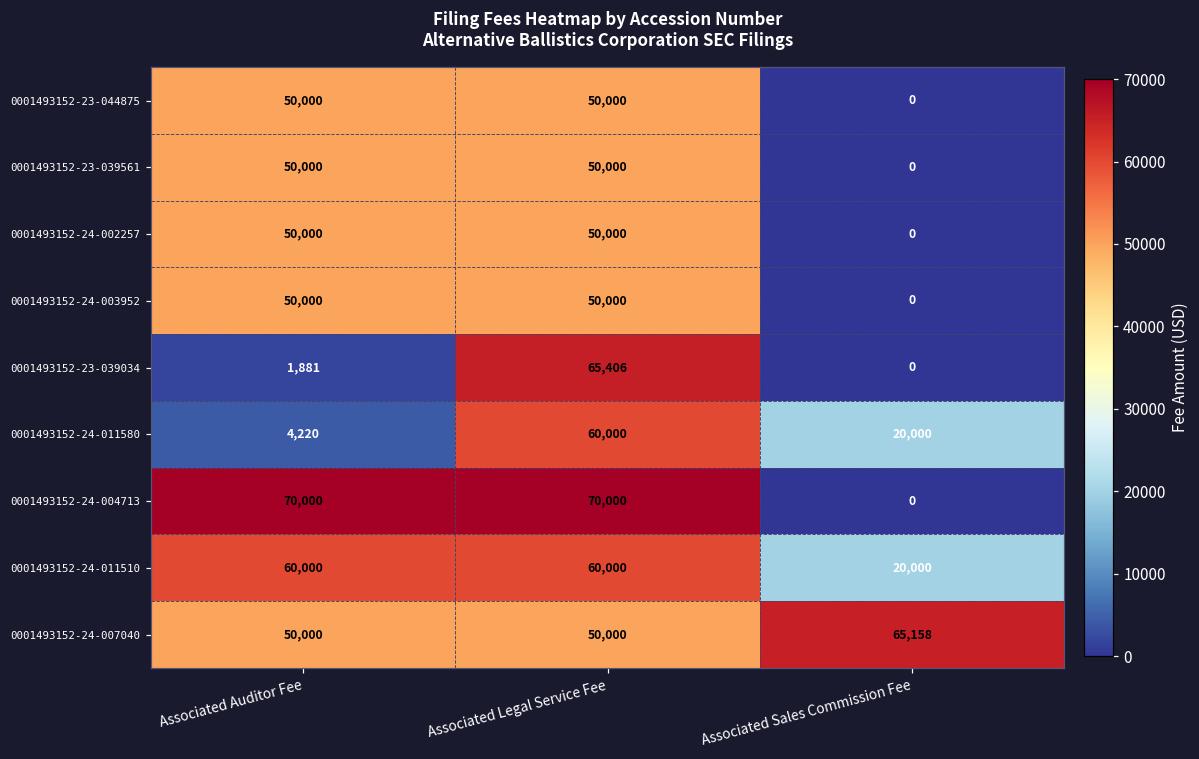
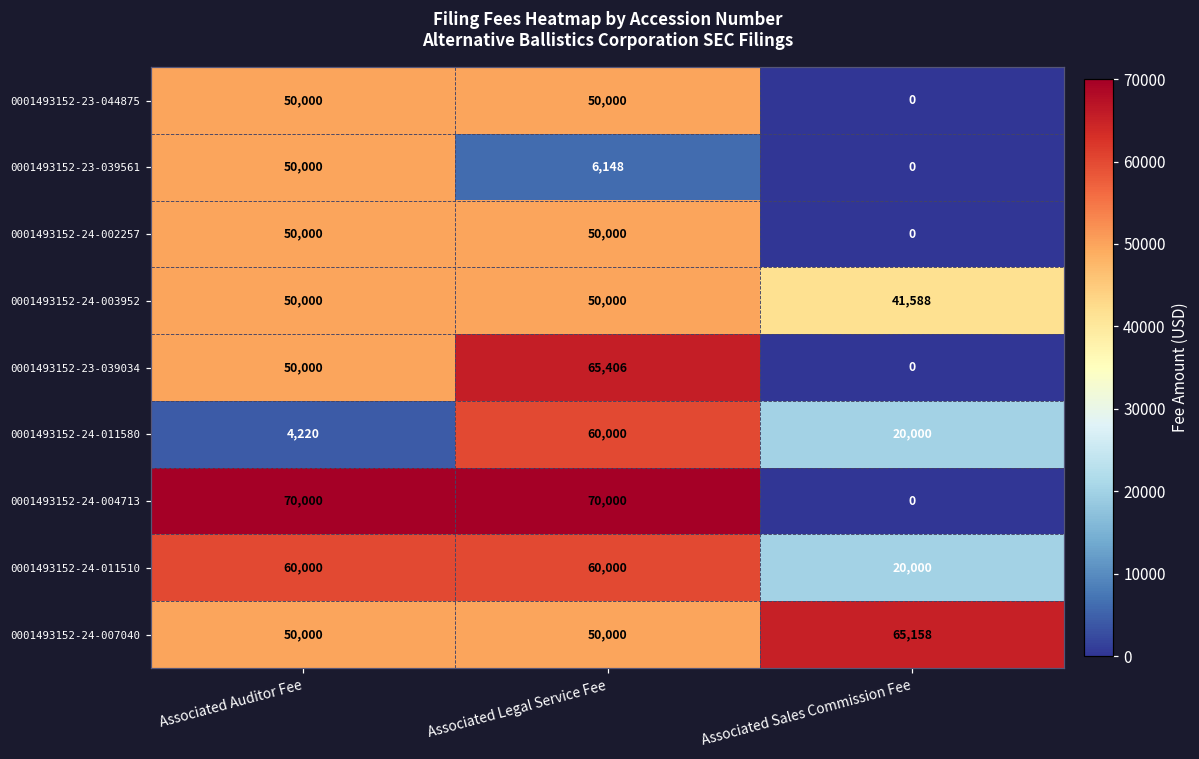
0001493152-23-039561, Associated Legal Service Fee: 50,000 -> 6,148
0001493152-24-003952, Associated Sales Commission Fee: 0 -> 41,588
0001493152-23-039034, Associated Auditor Fee: 1,881 -> 50,000
